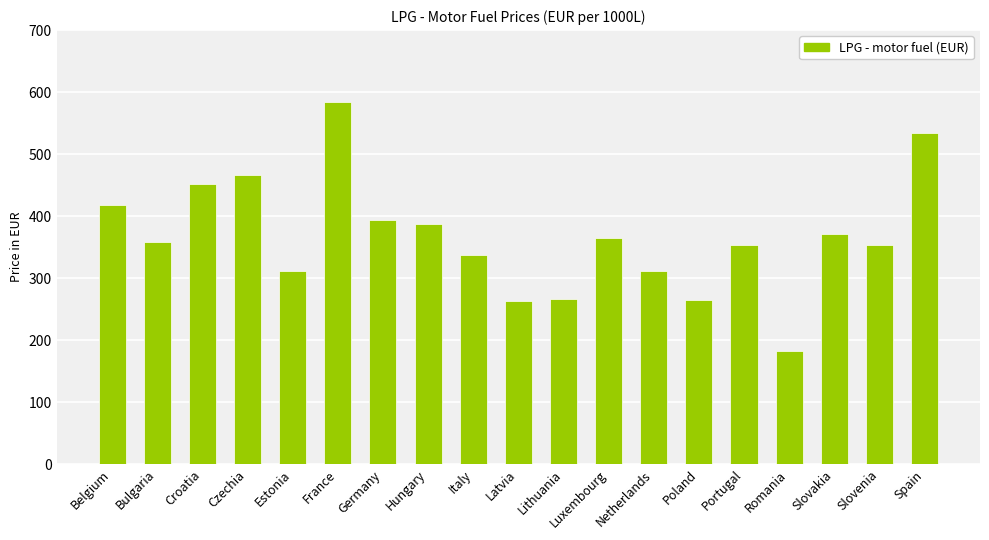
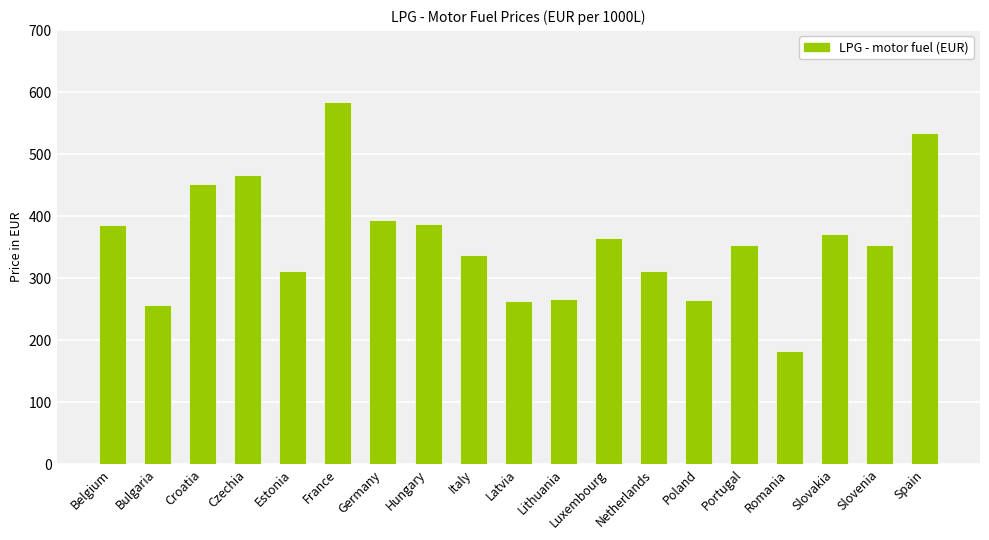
Belgium: 420 -> 390
Bulgaria: 360 -> 260
